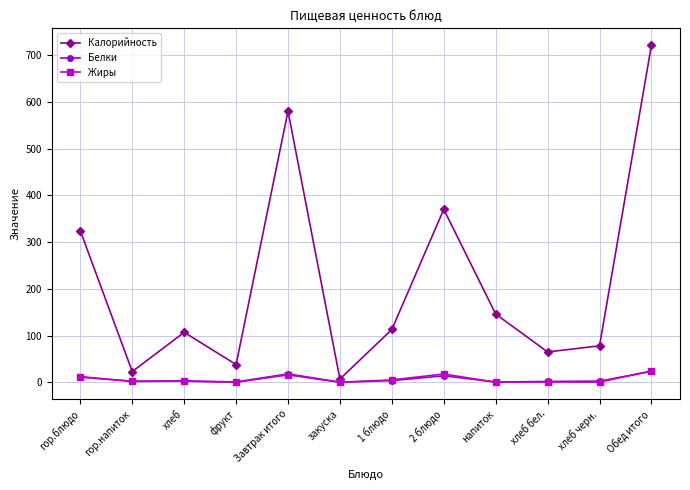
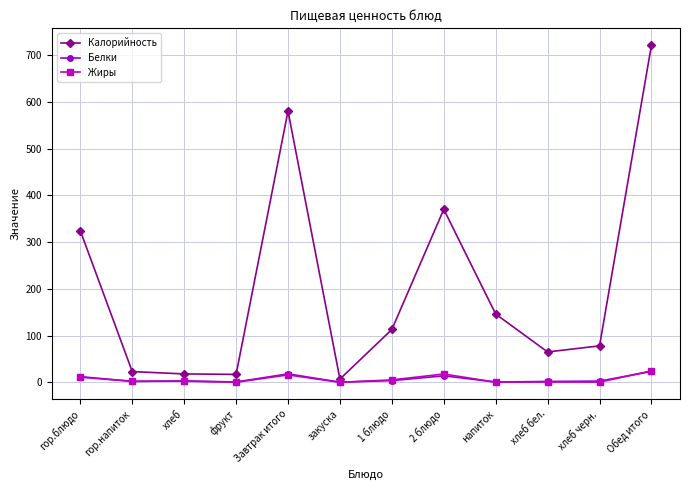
Калорийность, хлеб: 110 -> 20
Калорийность, фрукт: 40 -> 20
